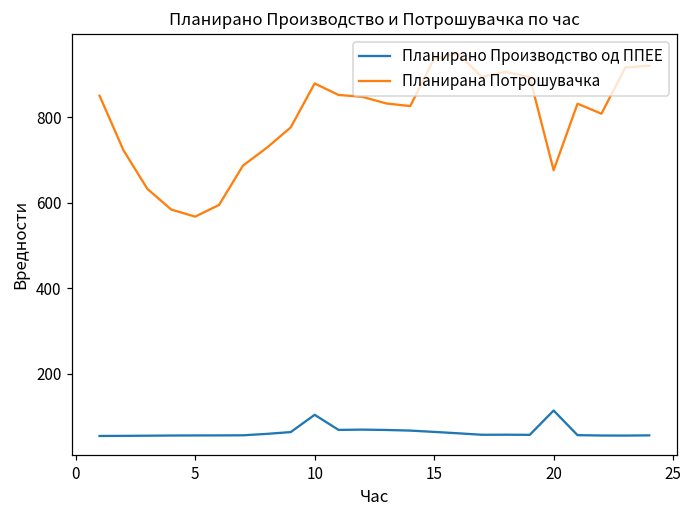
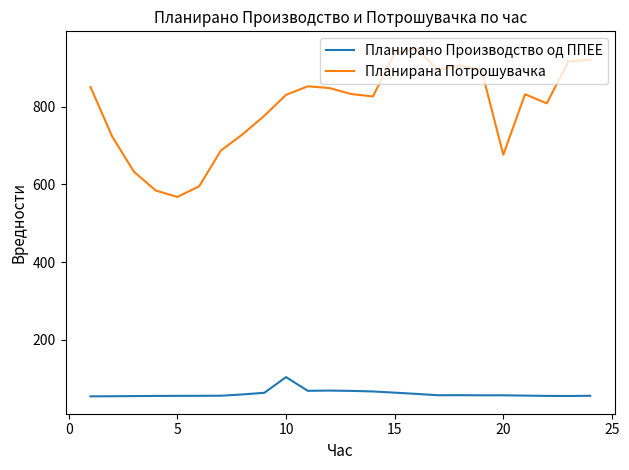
Планирана Потрошувачка, 10: 880 -> 830
Планирано Производство од ППЕЕ, 20: 110 -> 60
